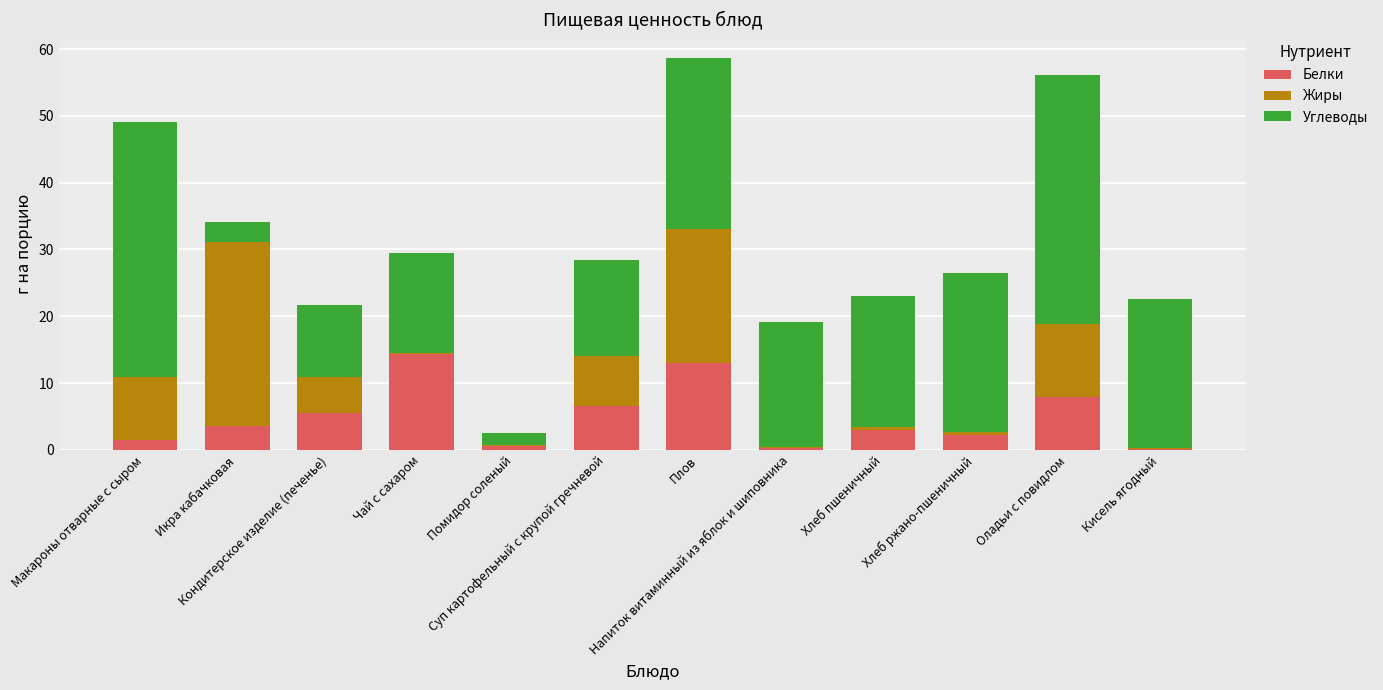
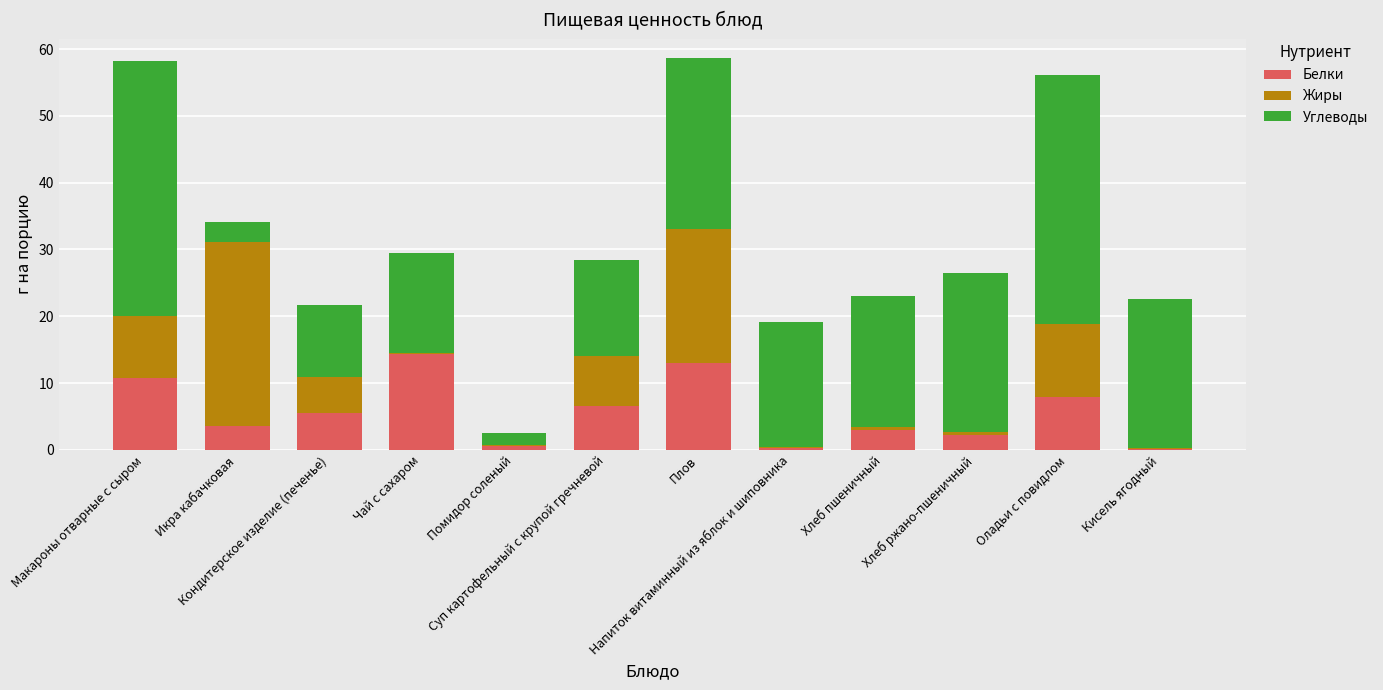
Белки, Макароны отварные с сыром: 2 -> 11
